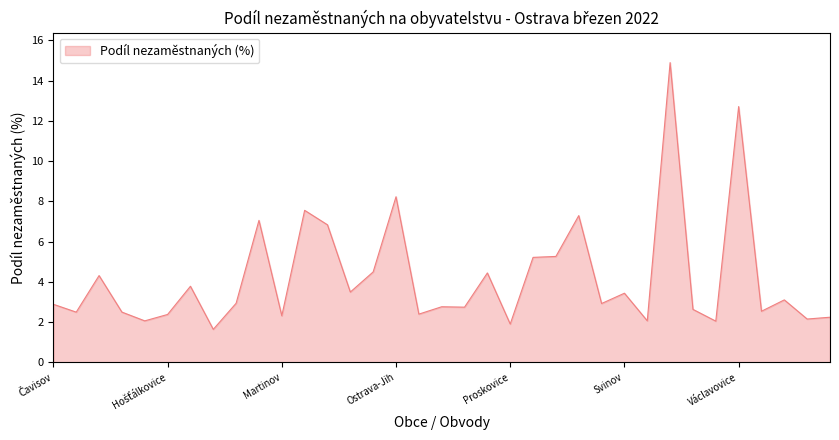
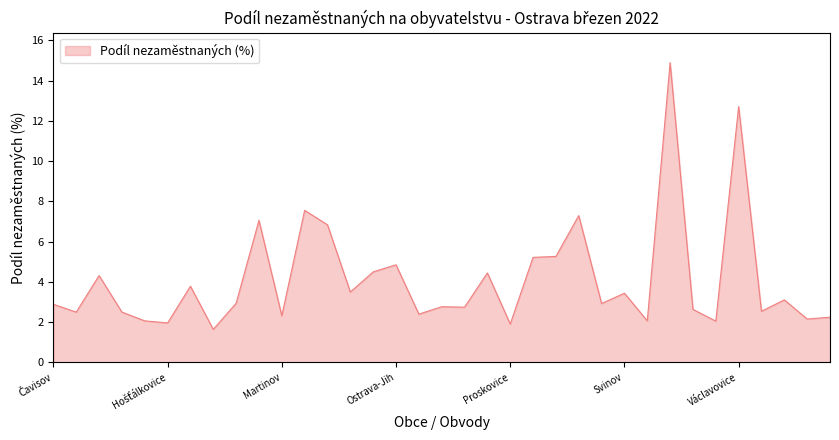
Hošťálkovice: 2.4 -> 2.0
Ostrava-Jih: 8.2 -> 4.8
